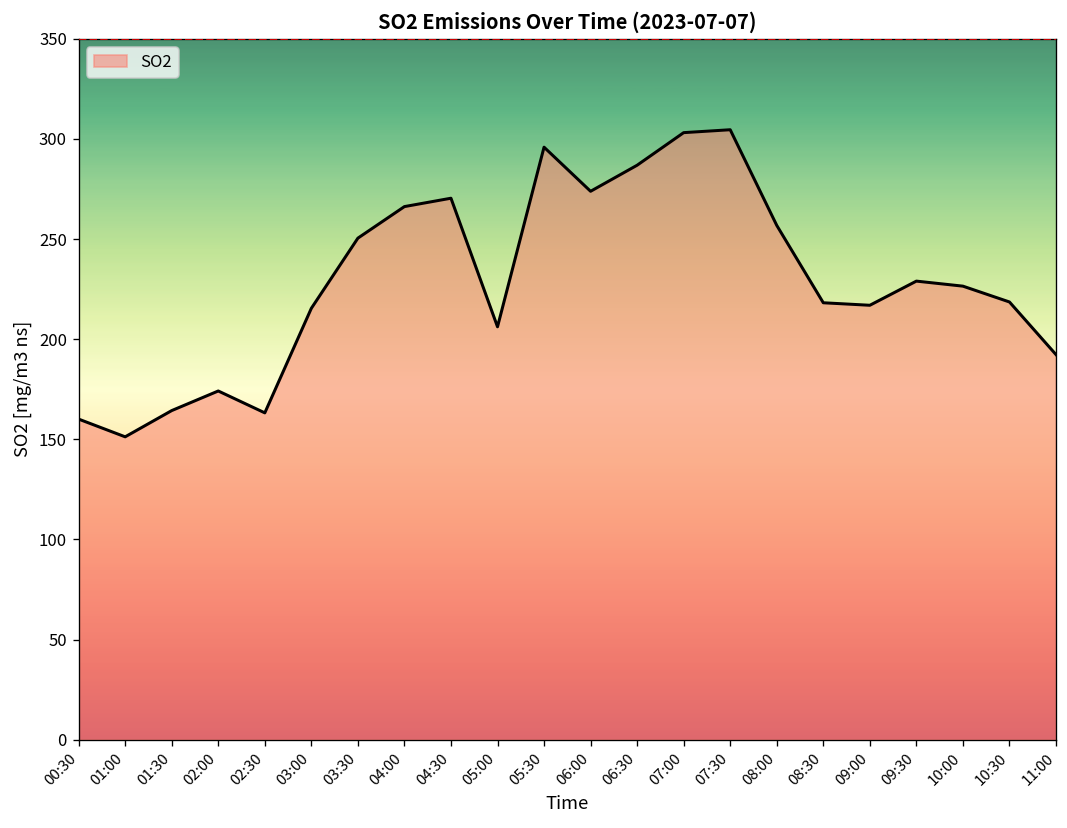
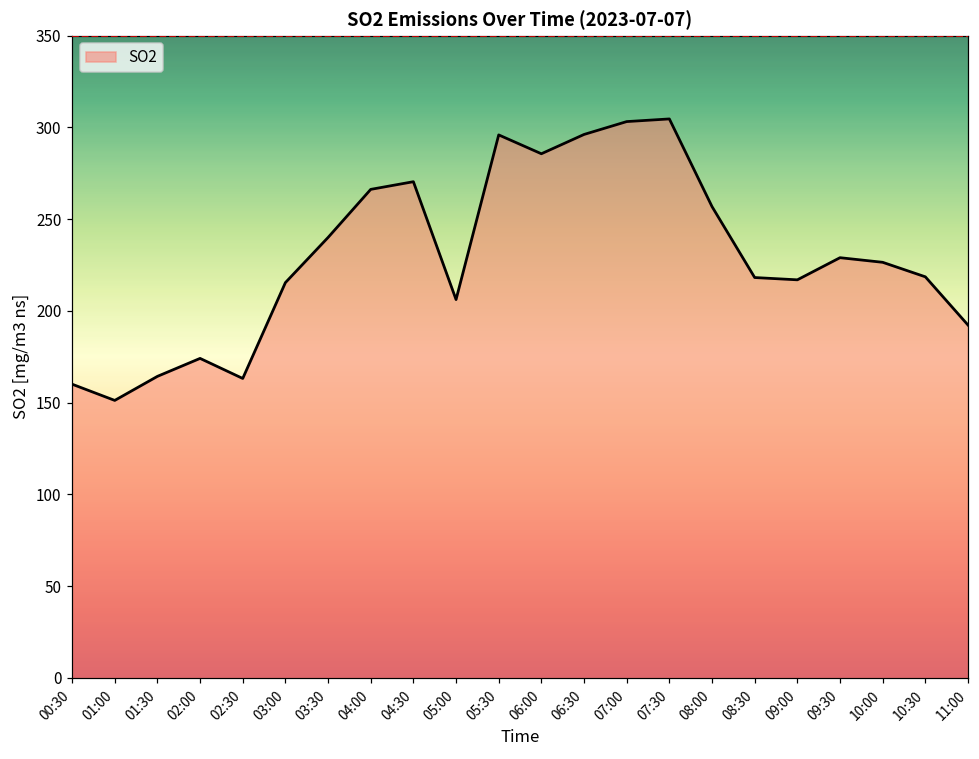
03:30: 250 -> 240
06:00: 274 -> 286
06:30: 287 -> 296
